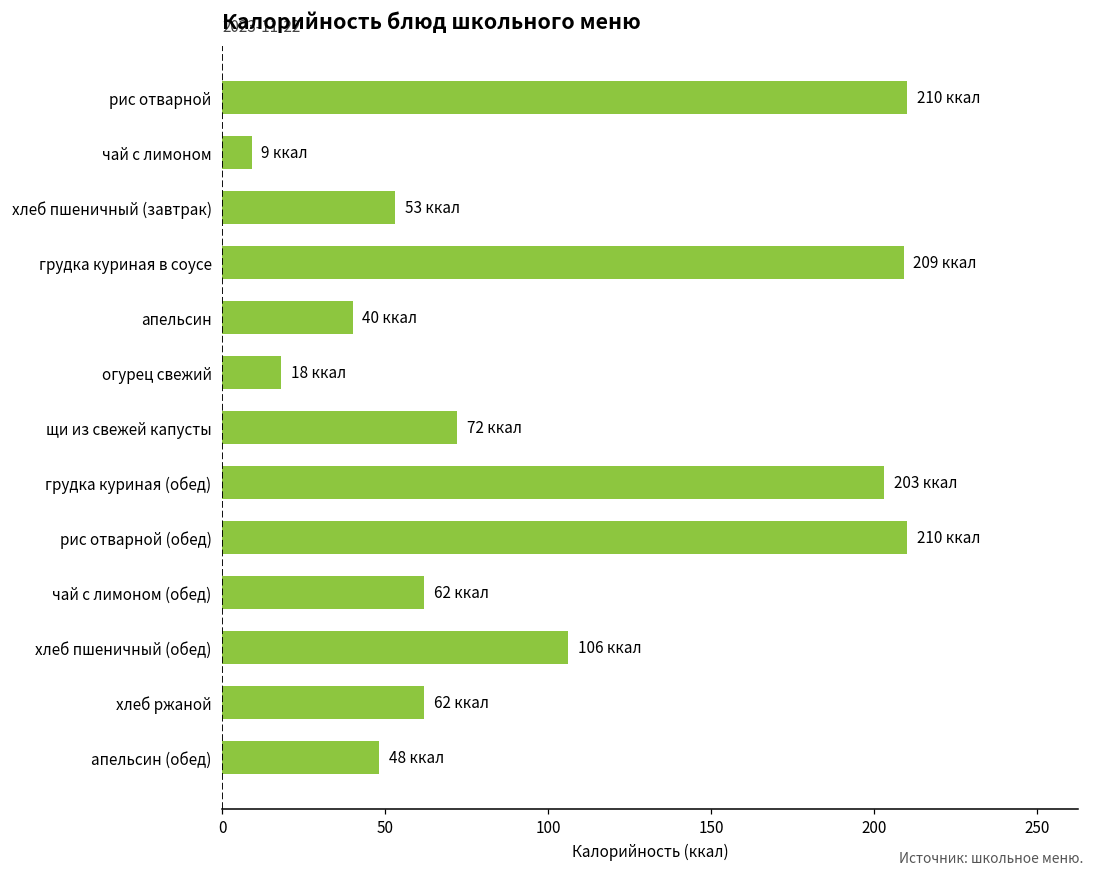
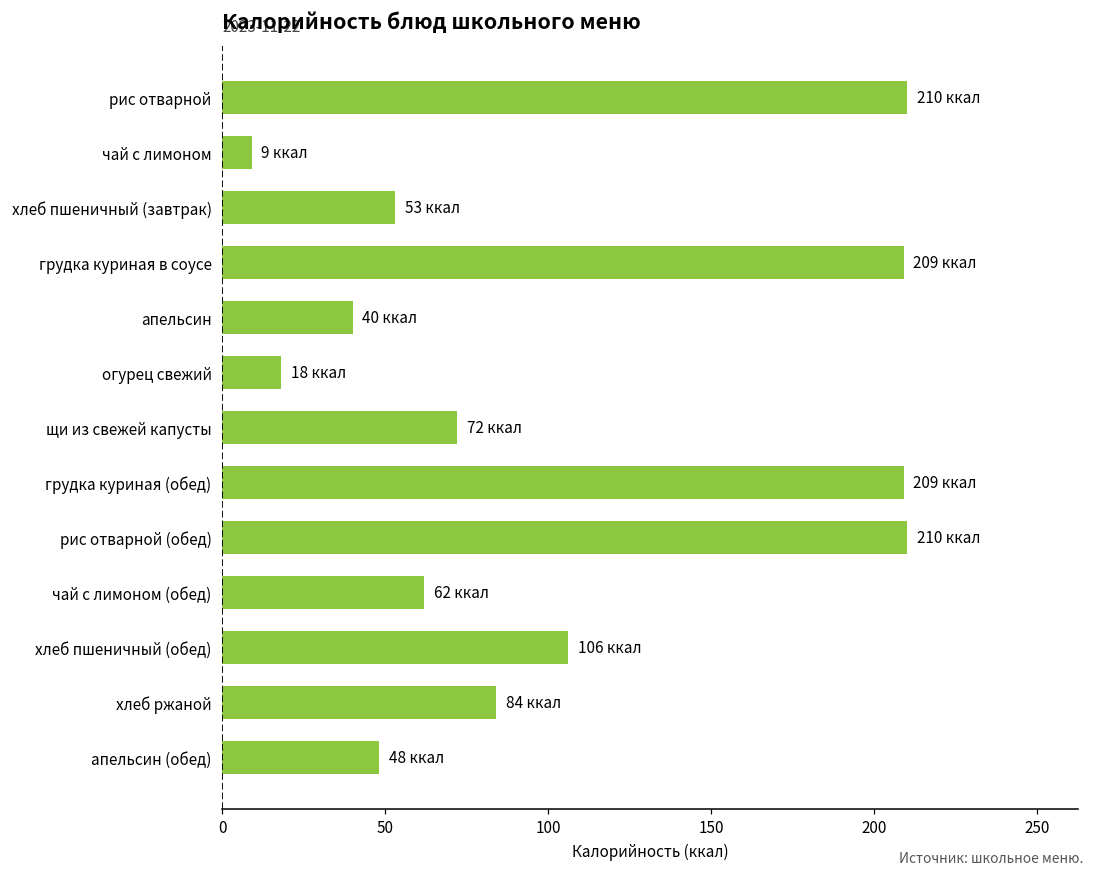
грудка куриная (обед): 203 -> 209
хлеб ржаной: 62 -> 84
